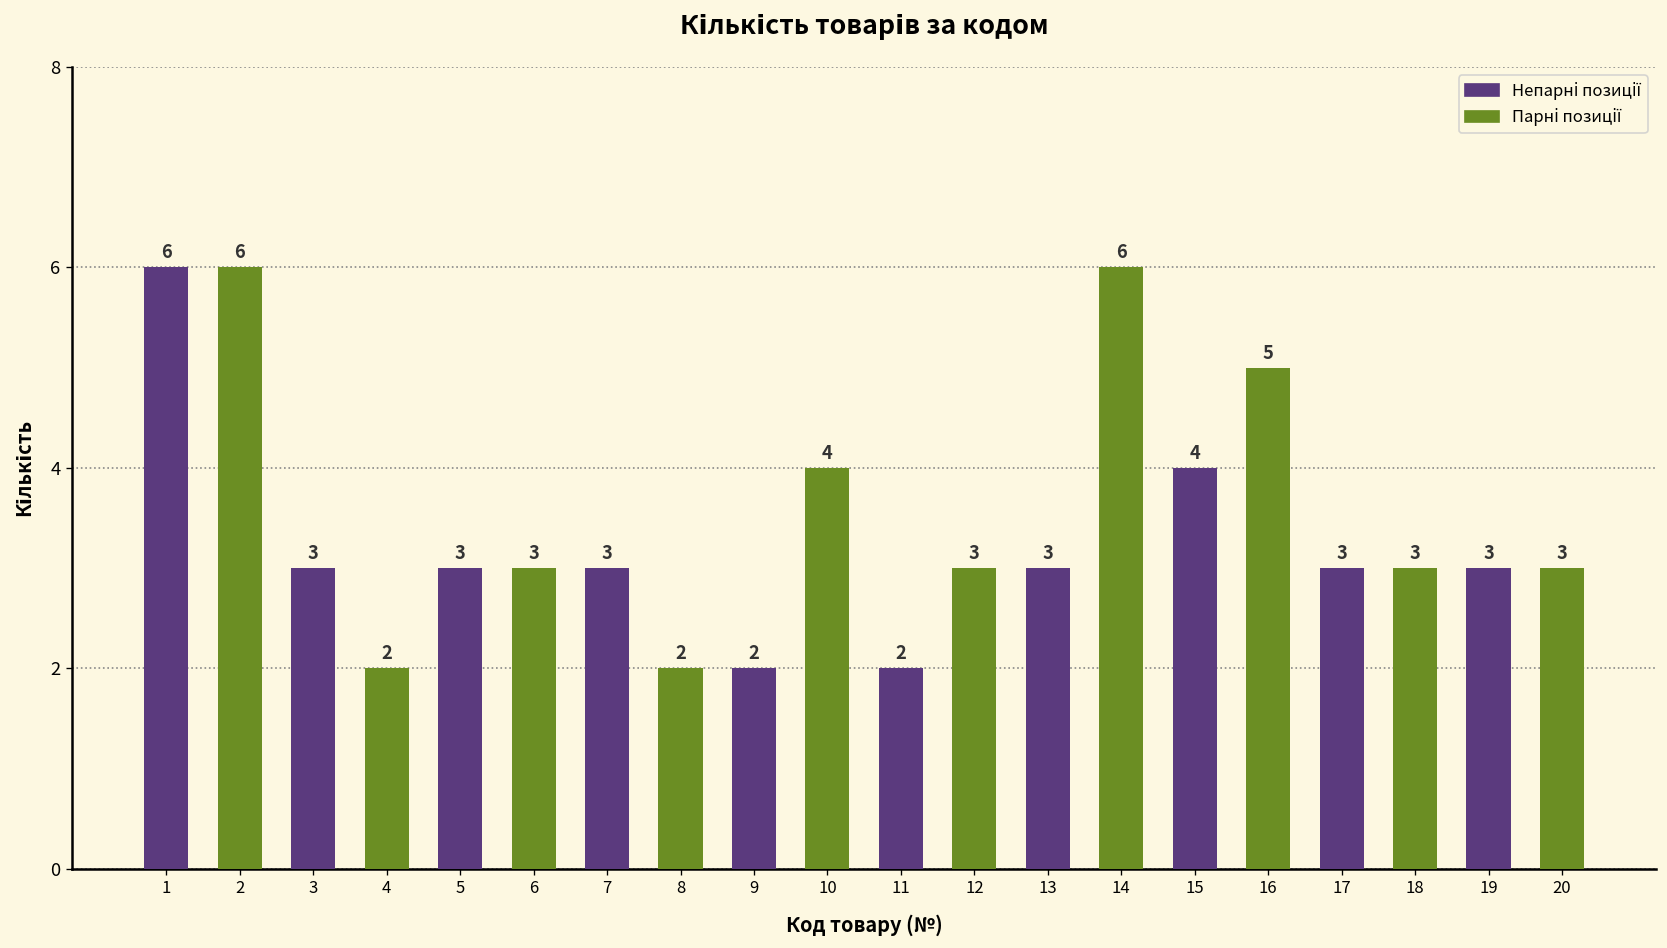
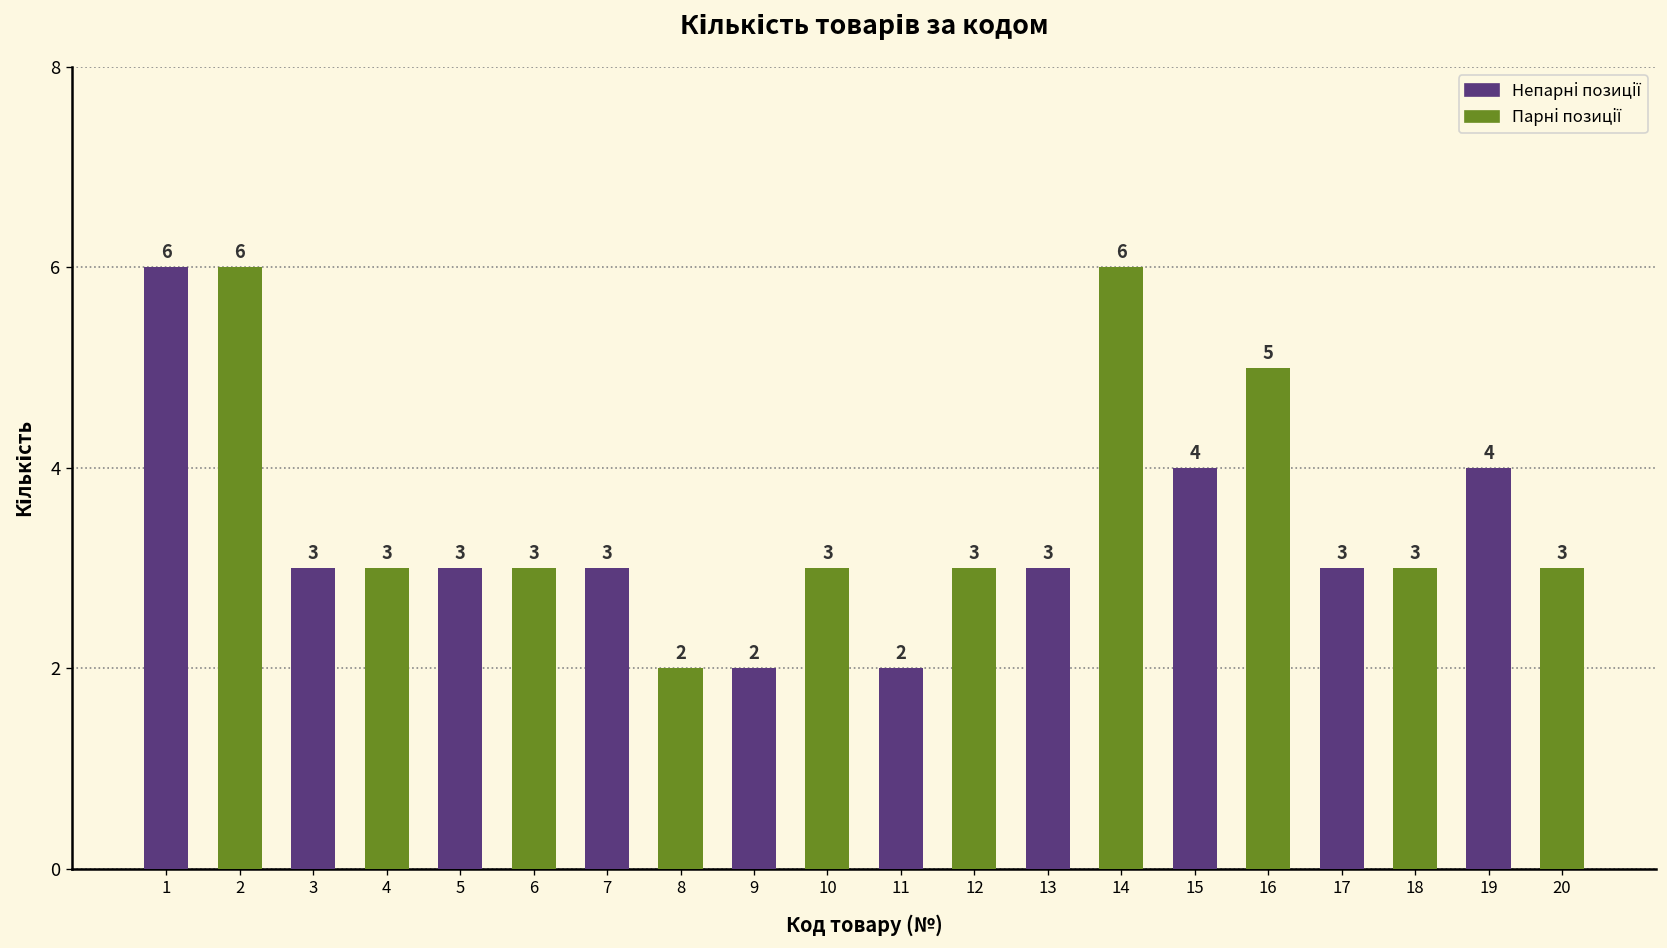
4: 2 -> 3
10: 4 -> 3
19: 3 -> 4
